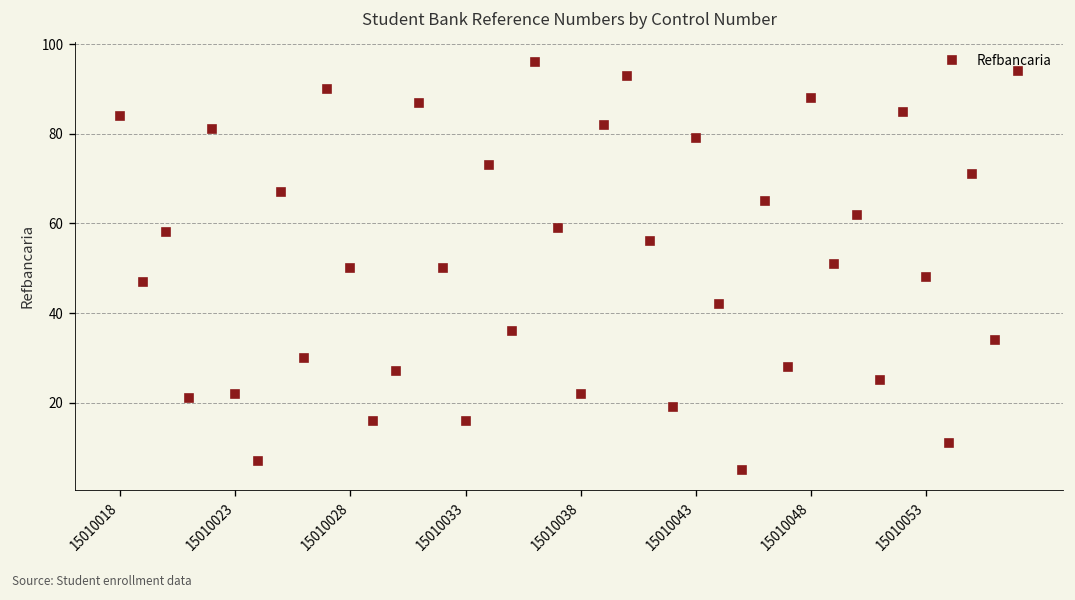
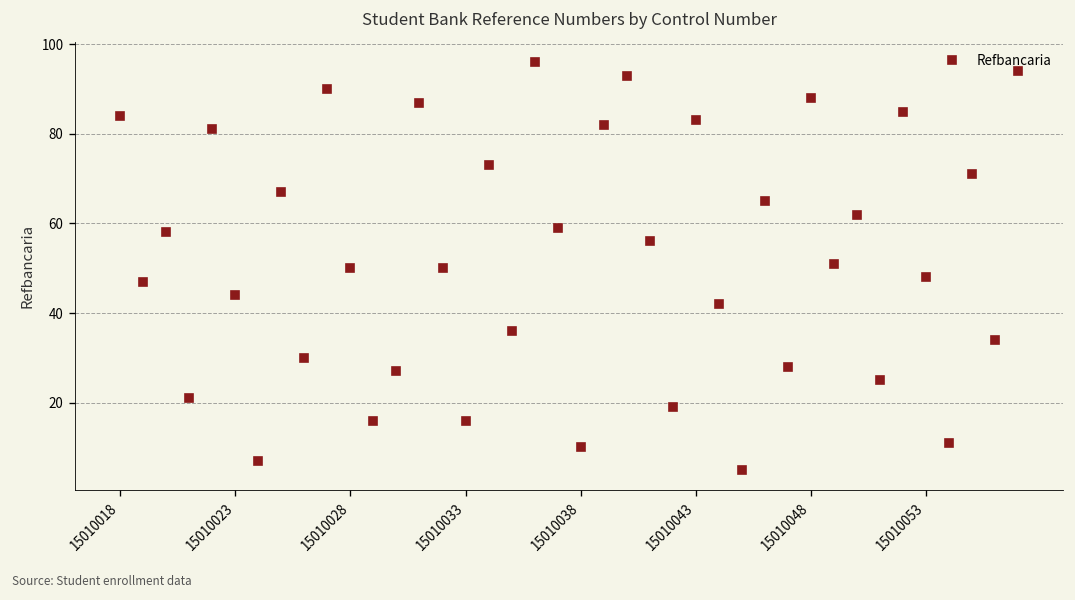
15010023: 22 -> 44
15010038: 22 -> 10
15010043: 79 -> 83
